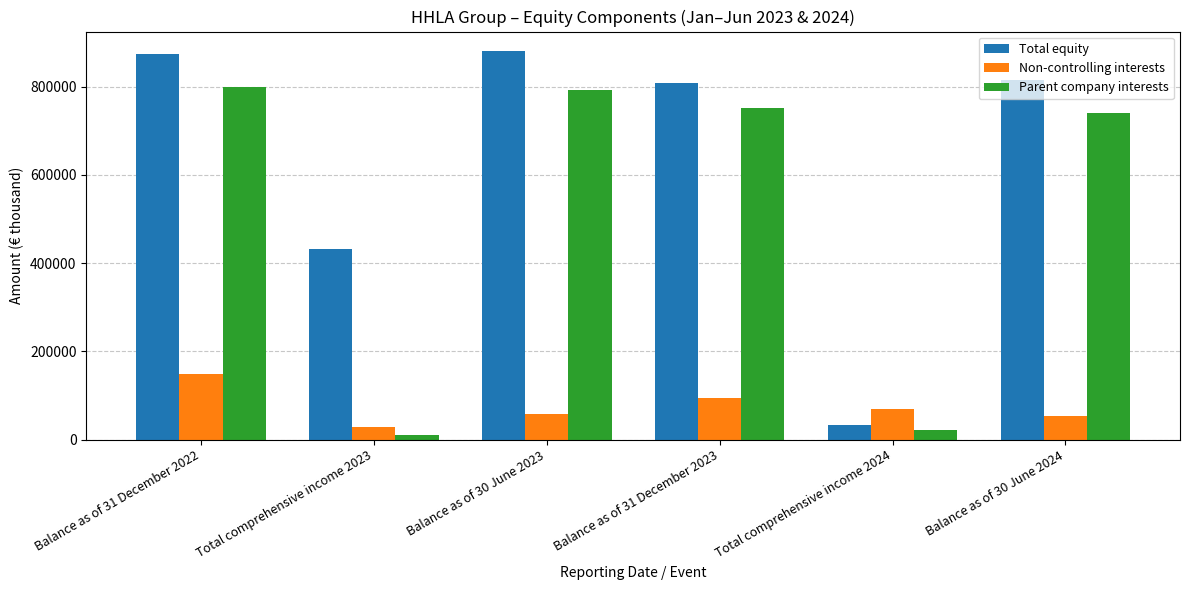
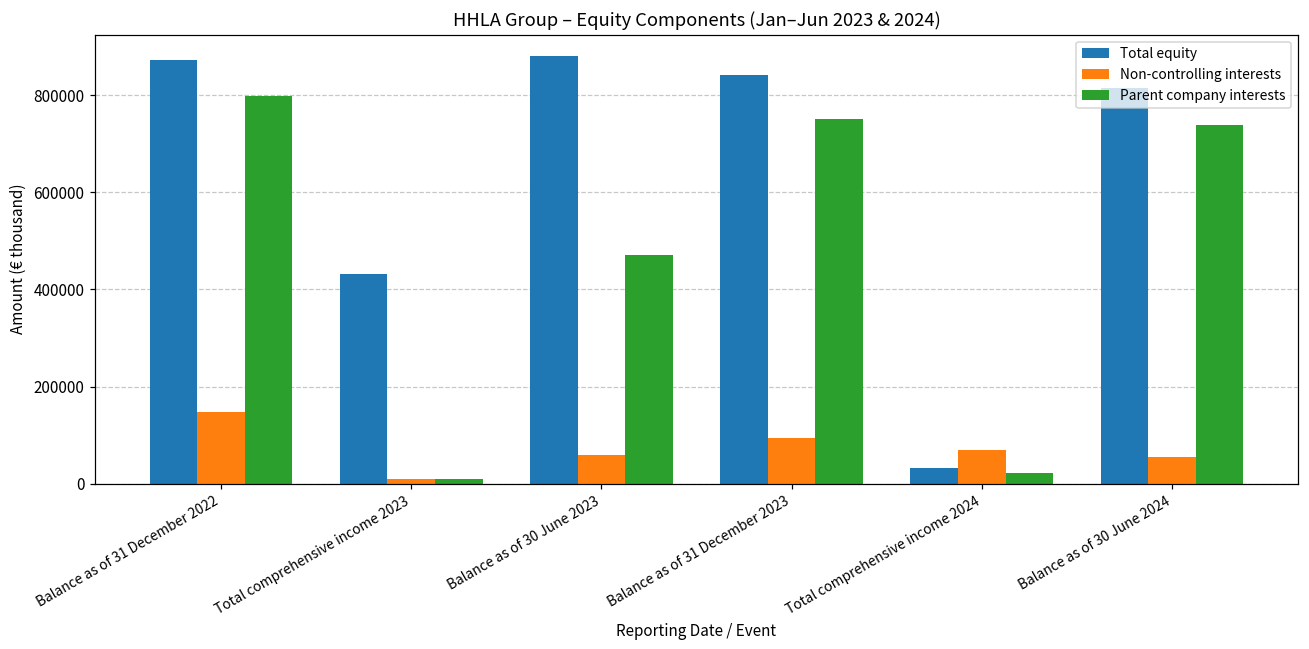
Non-controlling interests, Total comprehensive income 2023: 30000 -> 10000
Parent company interests, Balance as of 30 June 2023: 790000 -> 470000
Total equity, Balance as of 31 December 2023: 810000 -> 840000
